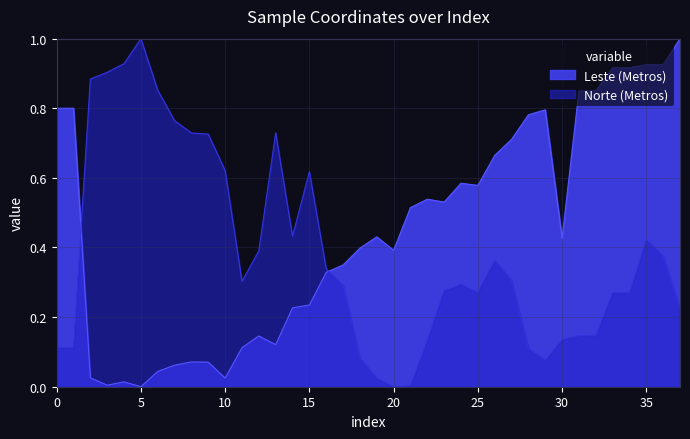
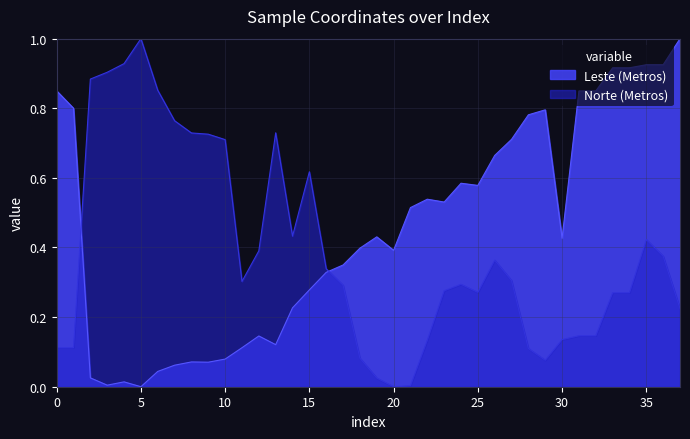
Leste (Metros), 0: 0.80 -> 0.85
Leste (Metros), 10: 0.02 -> 0.08
Norte (Metros), 10: 0.62 -> 0.71
Leste (Metros), 15: 0.23 -> 0.28
